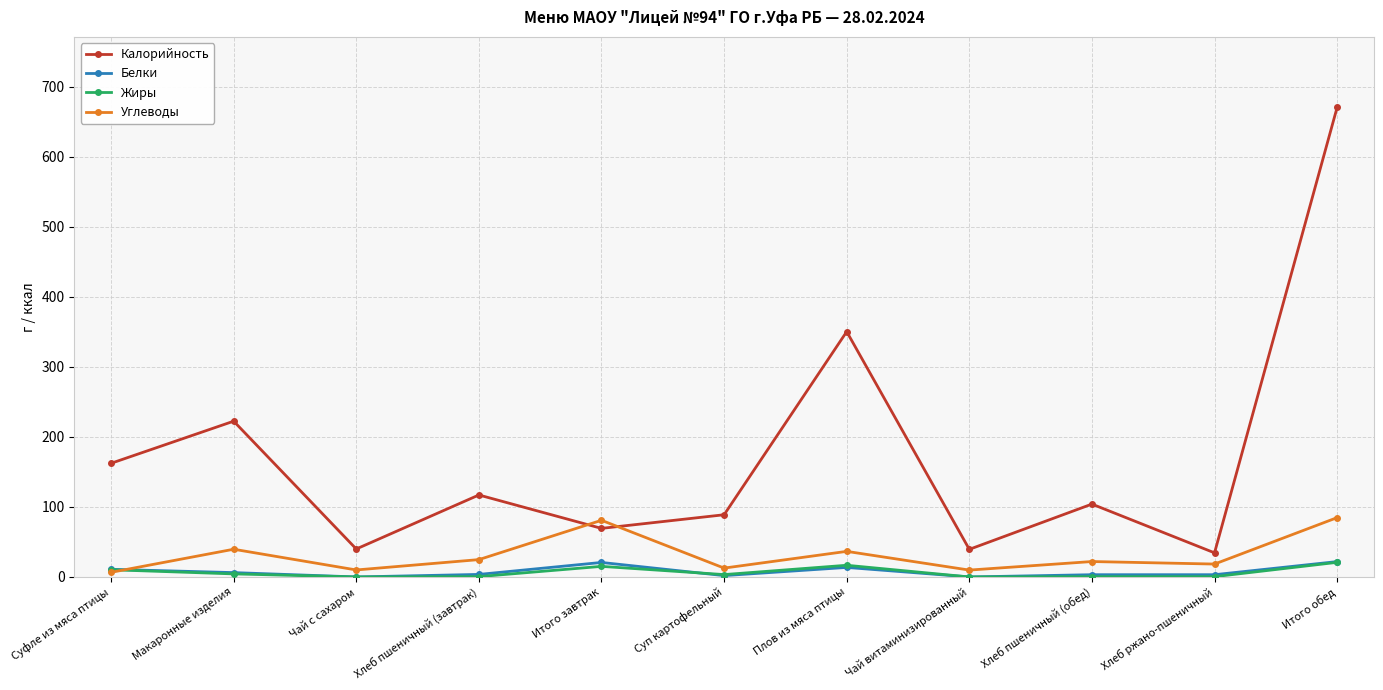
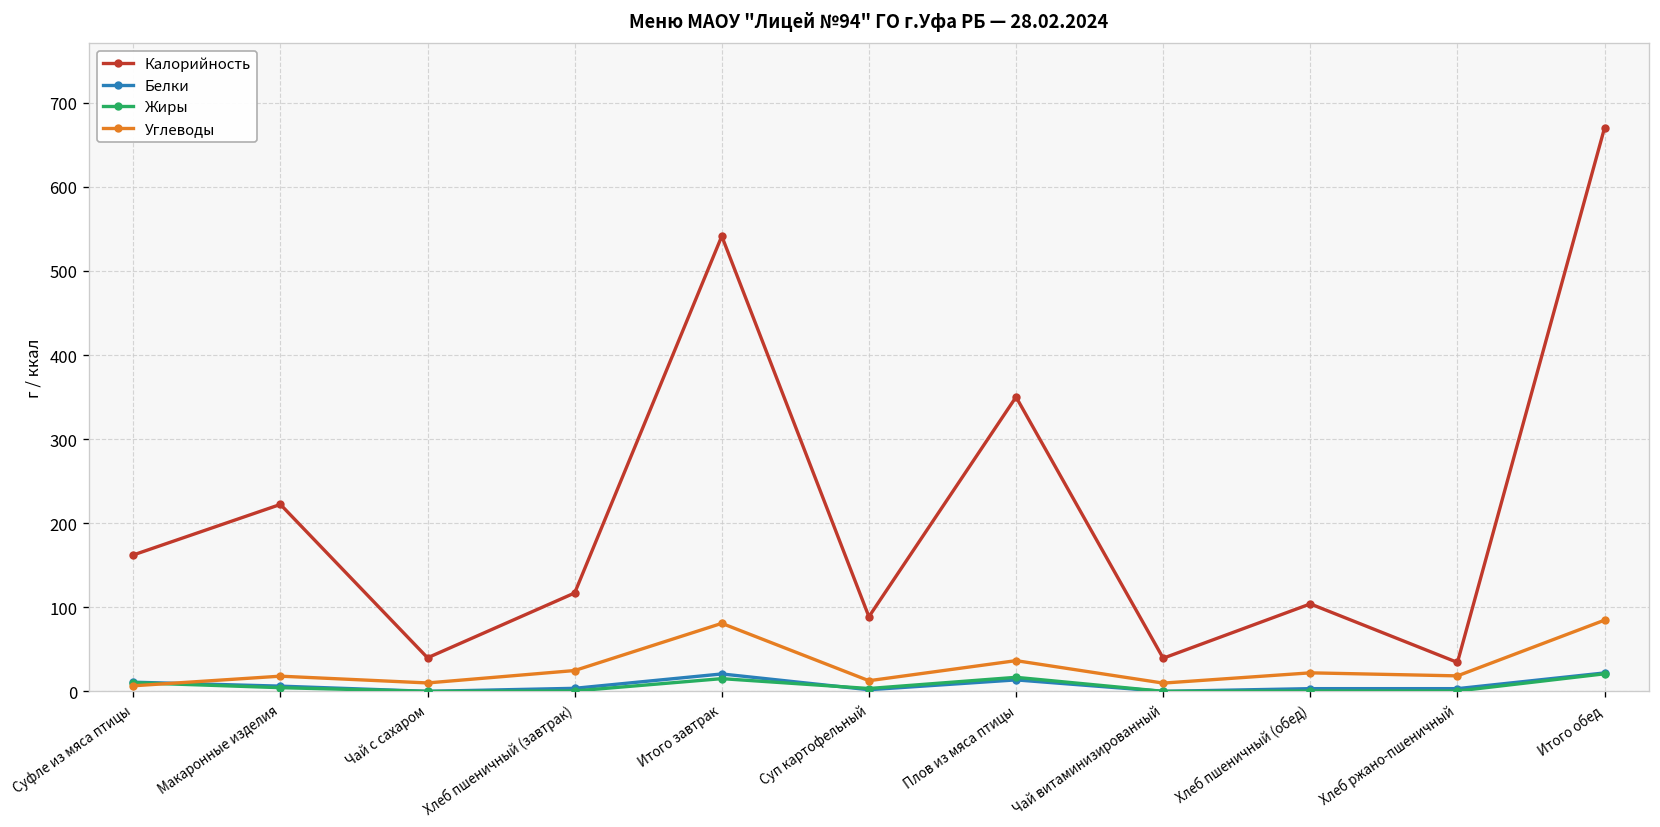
Углеводы, Макаронные изделия: 40 -> 20
Калорийность, Итого завтрак: 70 -> 540
